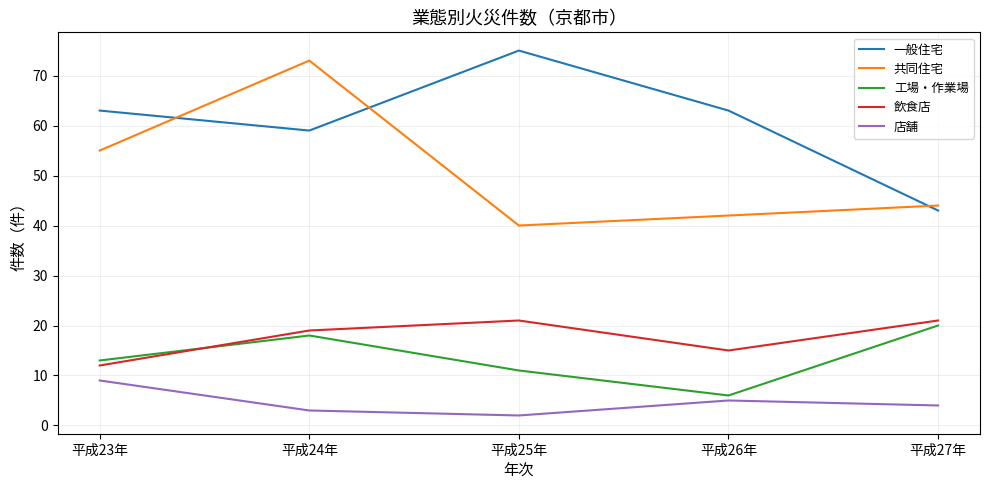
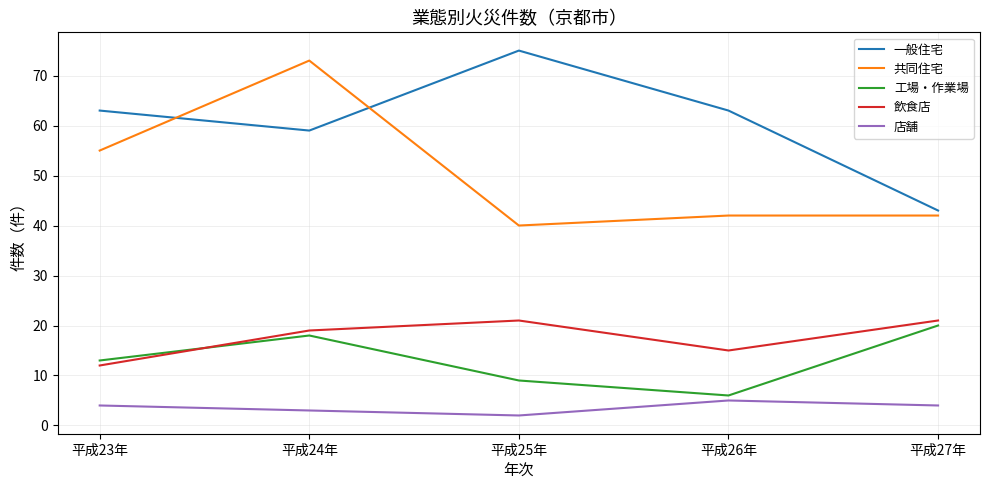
店舗, 平成23年: 9 -> 4
工場・作業場, 平成25年: 11 -> 9
共同住宅, 平成27年: 44 -> 42
